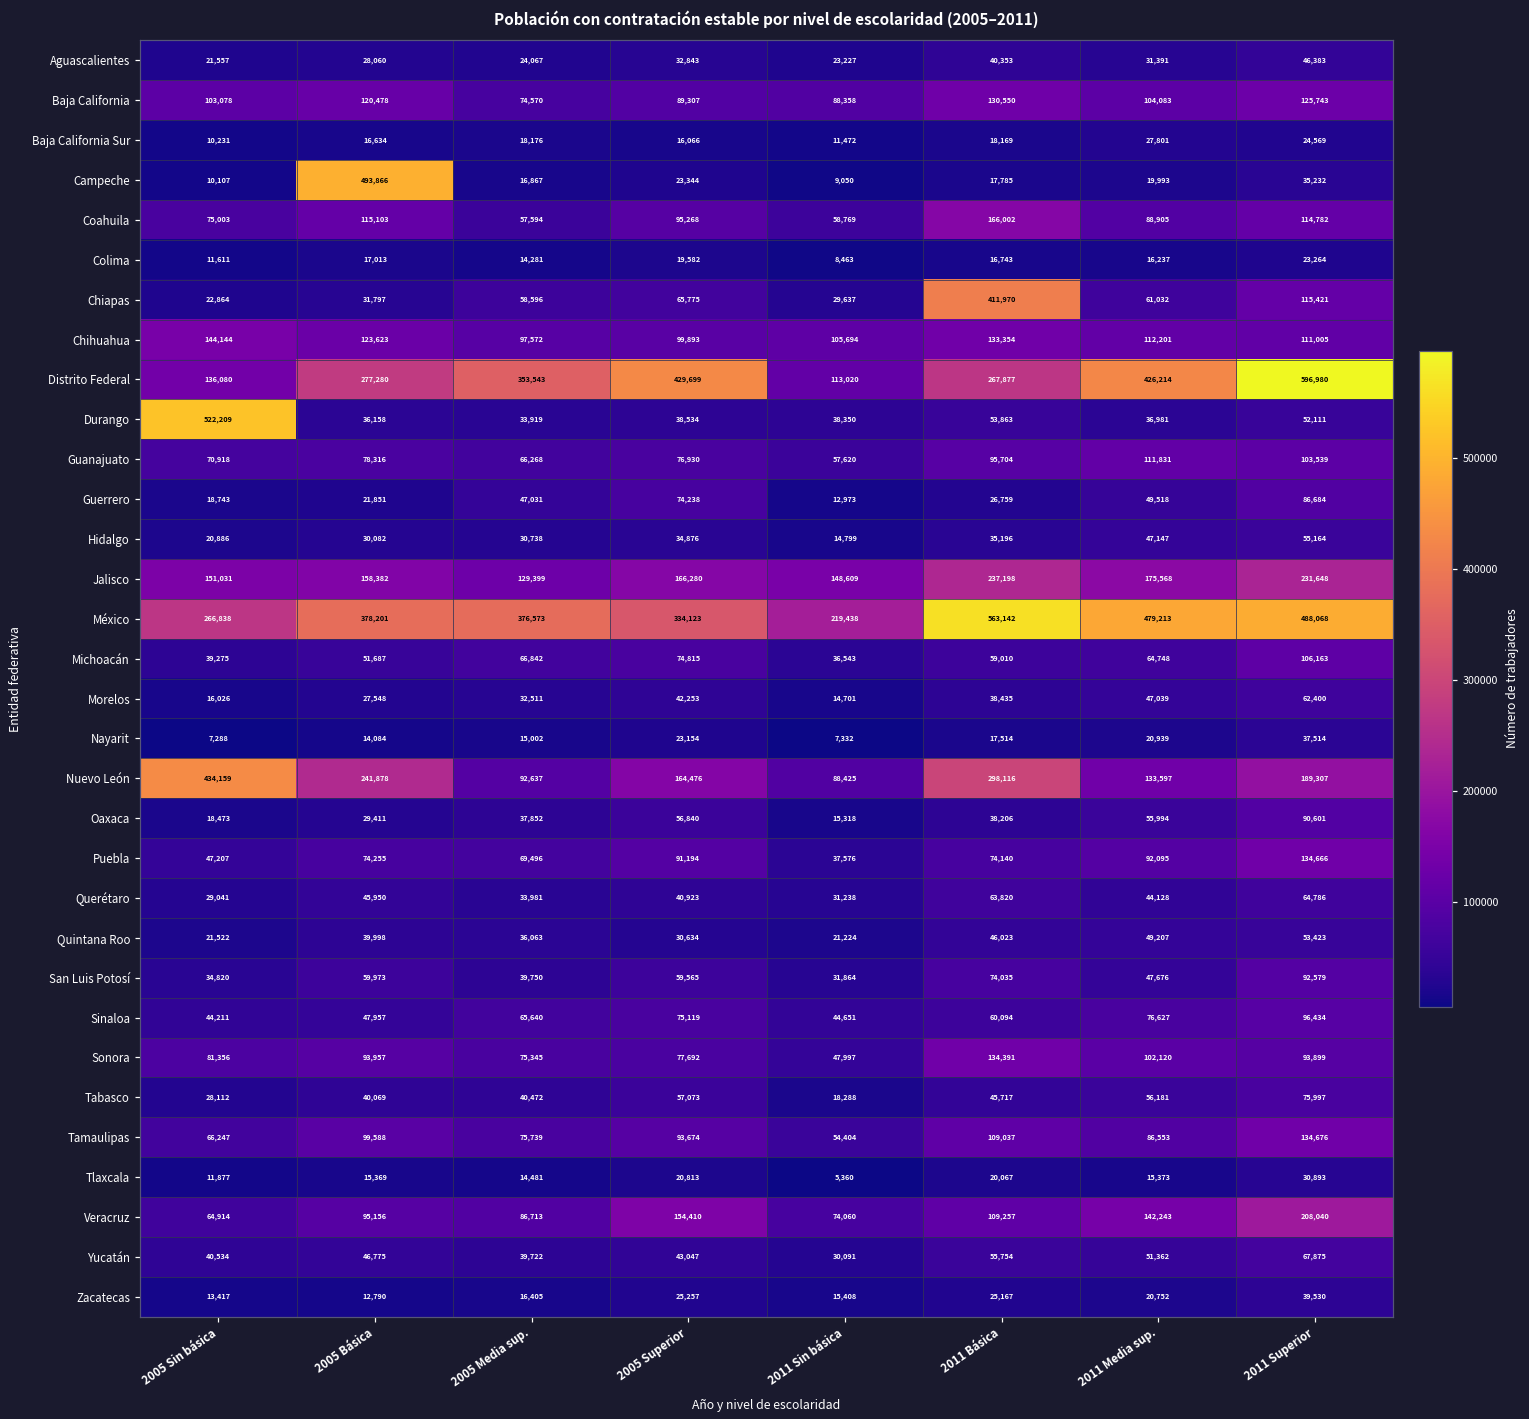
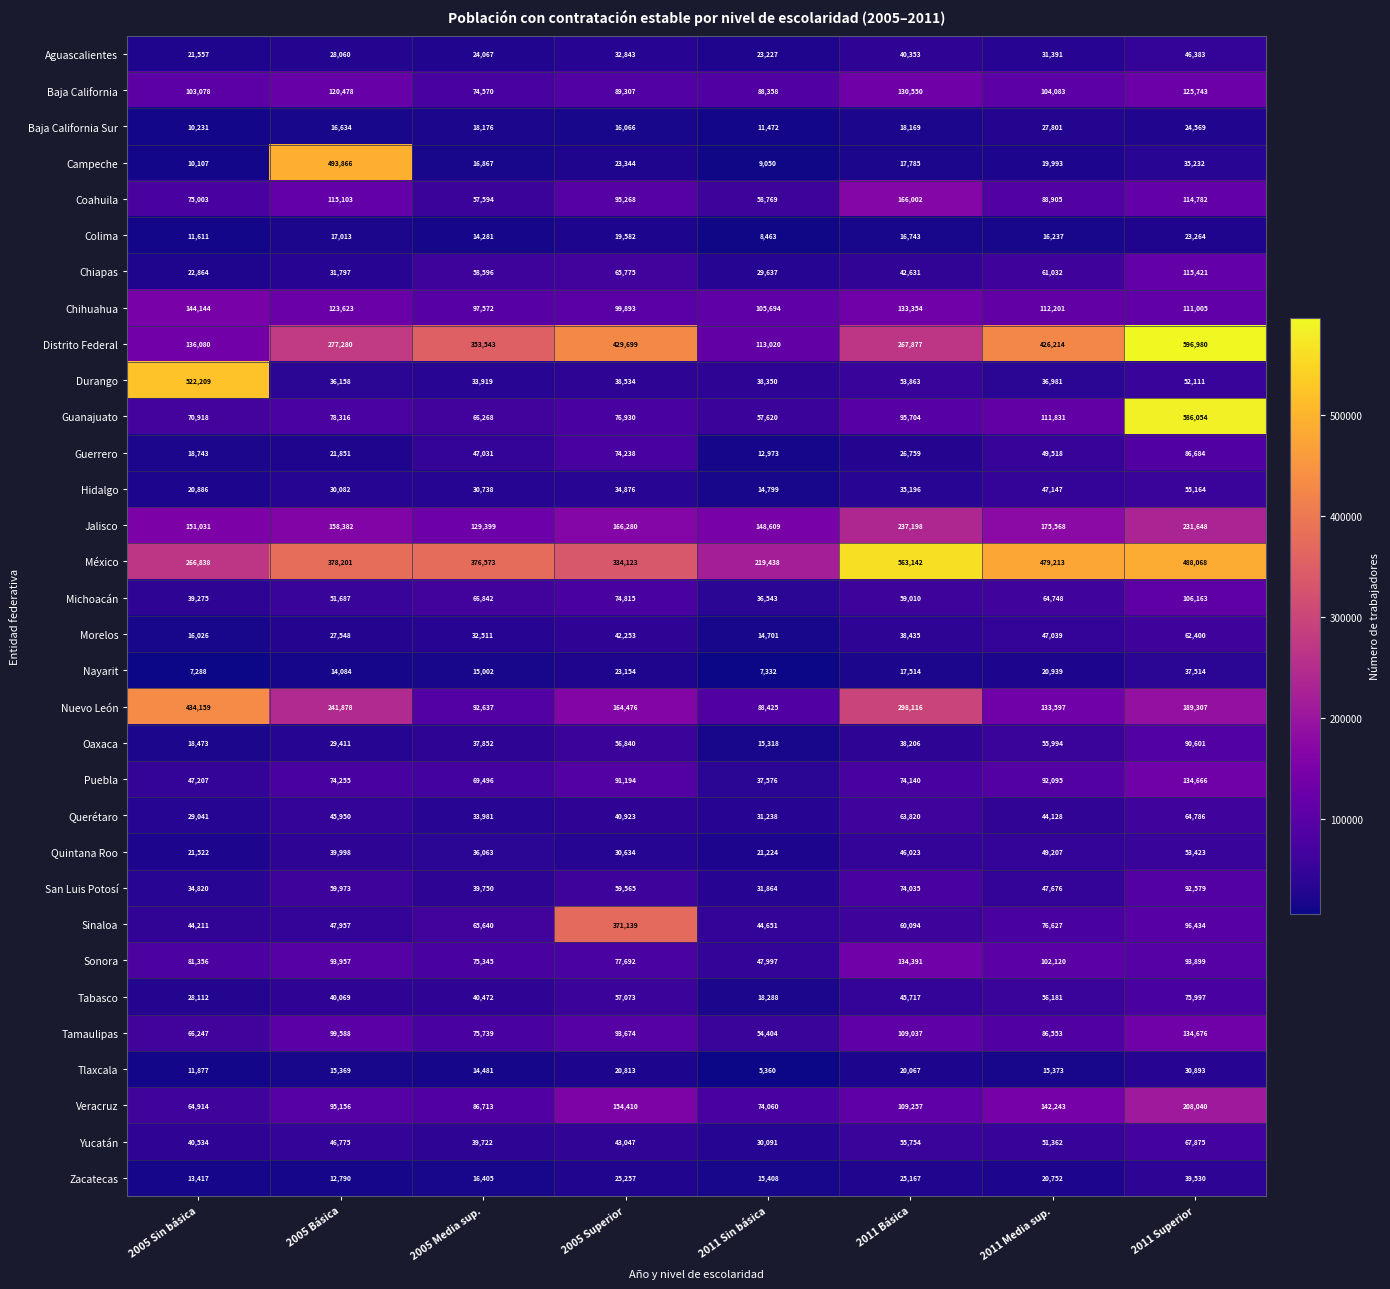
Chiapas, 2011 Básica: 411,970 -> 42,631
Guanajuato, 2011 Superior: 103,539 -> 586,054
Sinaloa, 2005 Superior: 75,119 -> 371,139
